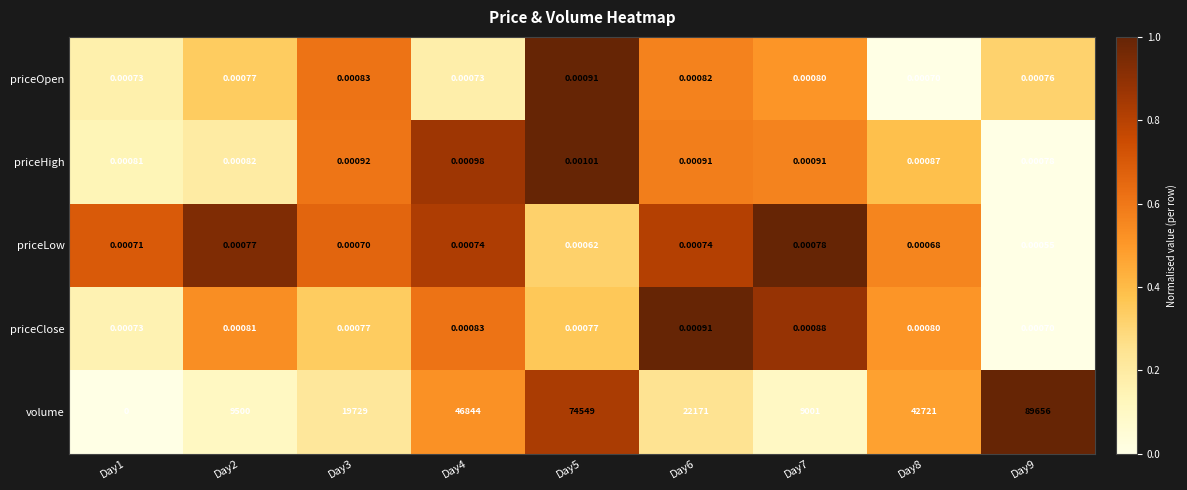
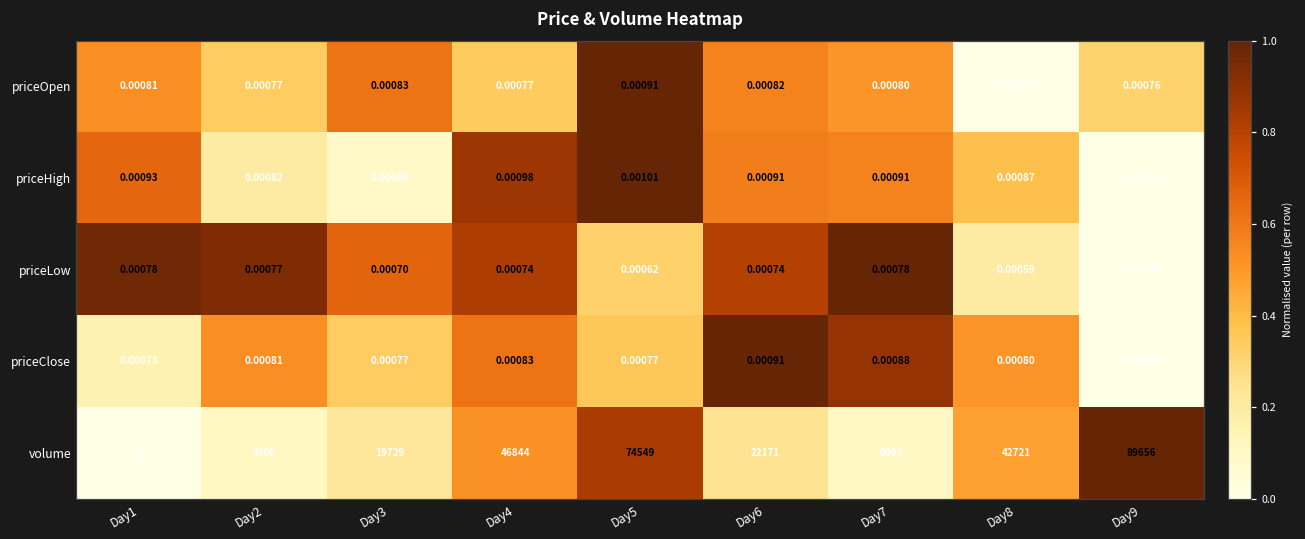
priceOpen, Day1: 0.00073 -> 0.00081
priceOpen, Day4: 0.00073 -> 0.00077
priceHigh, Day1: 0.00081 -> 0.00093
priceHigh, Day3: 0.00092 -> 0.00080
priceLow, Day1: 0.00071 -> 0.00078
priceLow, Day8: 0.00068 -> 0.00059
